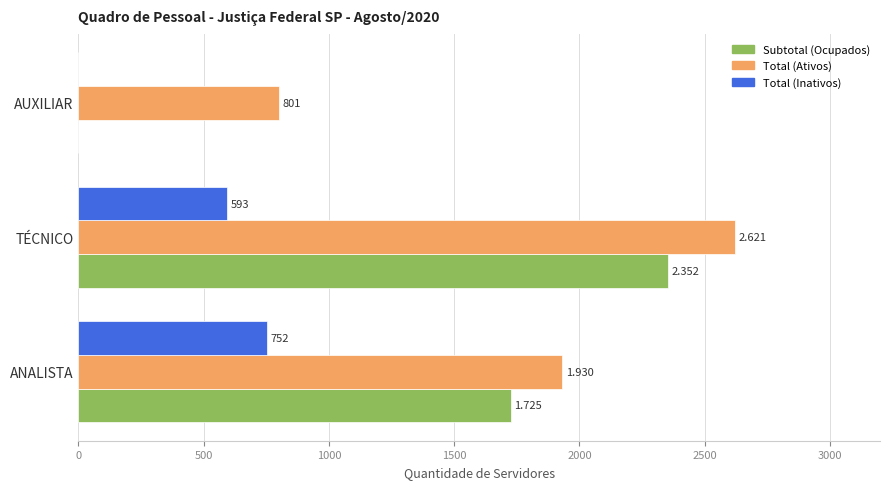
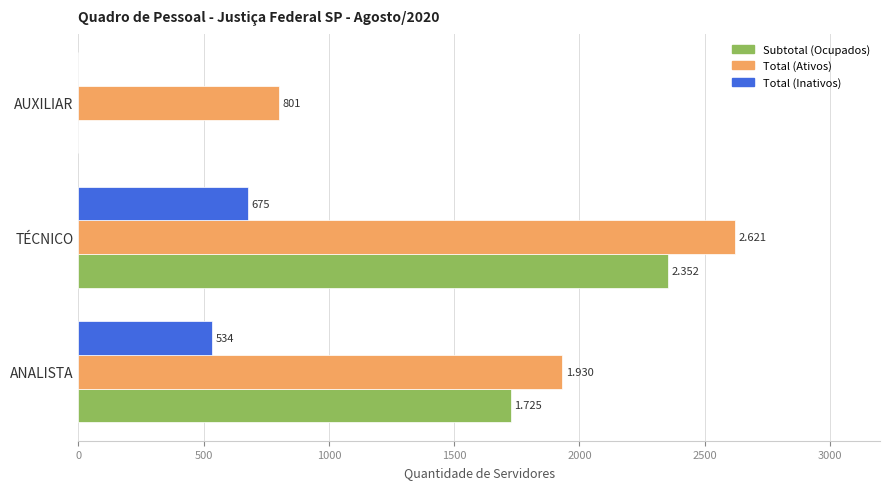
Total (Inativos), TÉCNICO: 593 -> 675
Total (Inativos), ANALISTA: 752 -> 534
